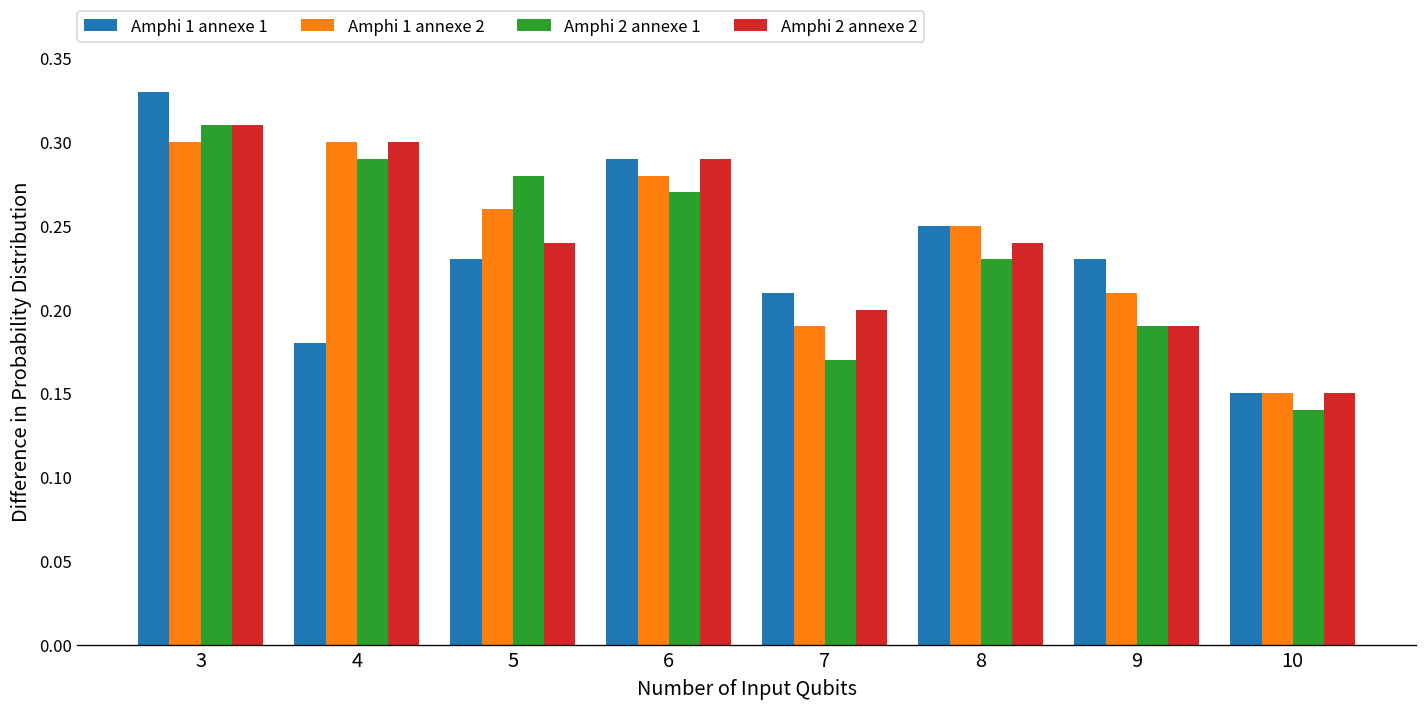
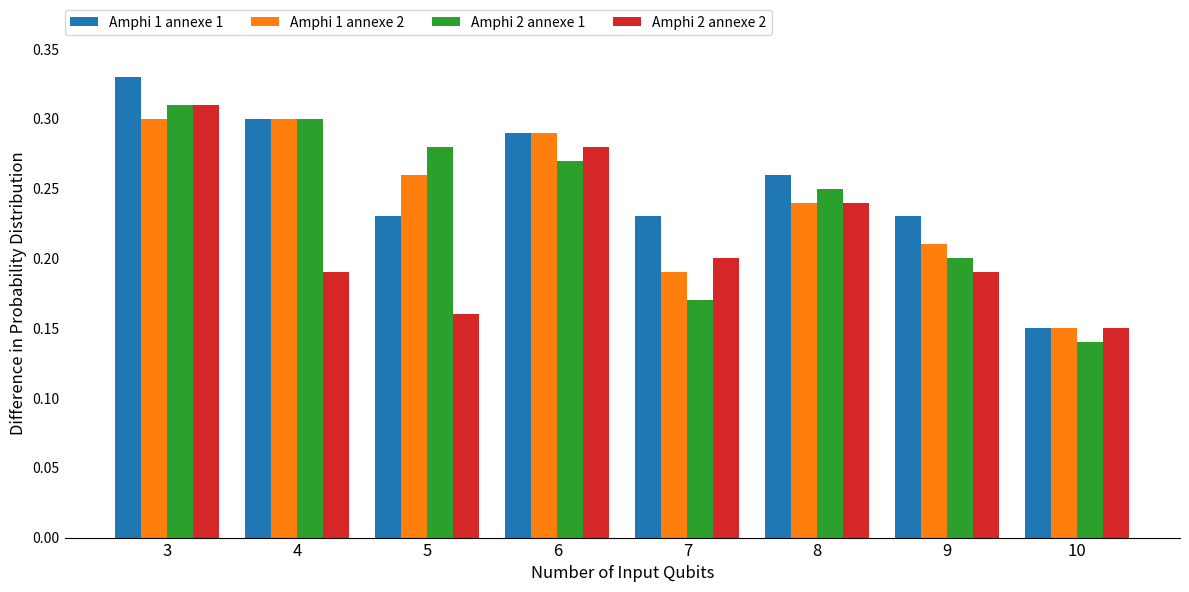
Amphi 1 annexe 1, 4: 0.180 -> 0.300
Amphi 2 annexe 1, 4: 0.290 -> 0.300
Amphi 2 annexe 2, 4: 0.300 -> 0.190
Amphi 2 annexe 2, 5: 0.240 -> 0.160
Amphi 1 annexe 2, 6: 0.280 -> 0.290
Amphi 2 annexe 2, 6: 0.290 -> 0.280
Amphi 1 annexe 1, 7: 0.210 -> 0.230
Amphi 1 annexe 1, 8: 0.250 -> 0.260
Amphi 1 annexe 2, 8: 0.250 -> 0.240
Amphi 2 annexe 1, 8: 0.230 -> 0.250
Amphi 2 annexe 1, 9: 0.190 -> 0.200
